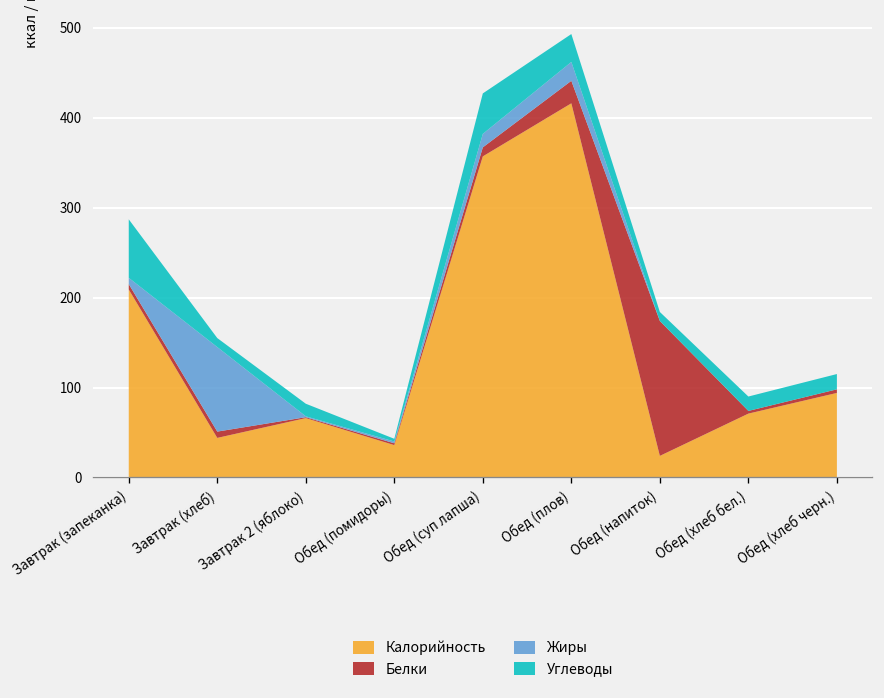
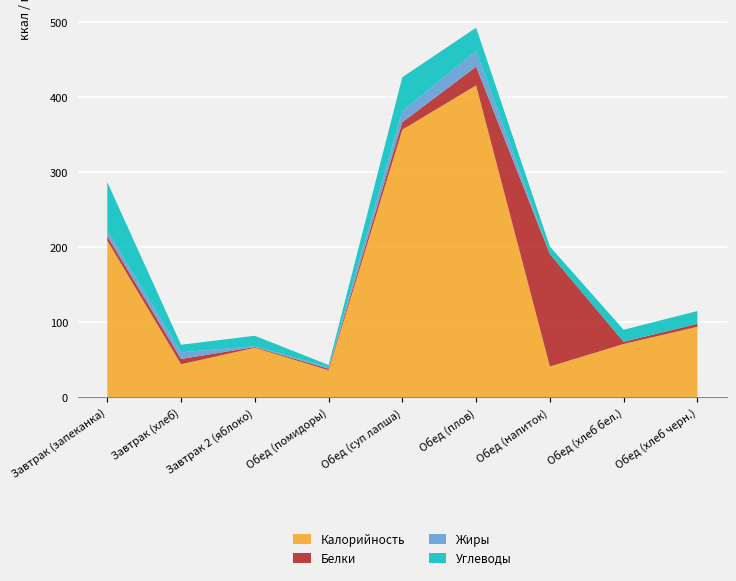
Жиры, Завтрак (хлеб): 90 -> 10
Калорийность, Обед (напиток): 20 -> 40
